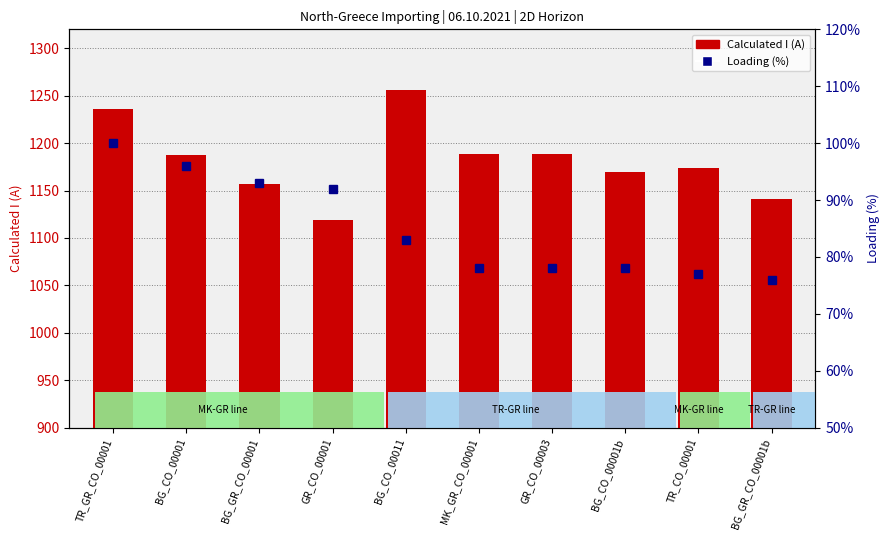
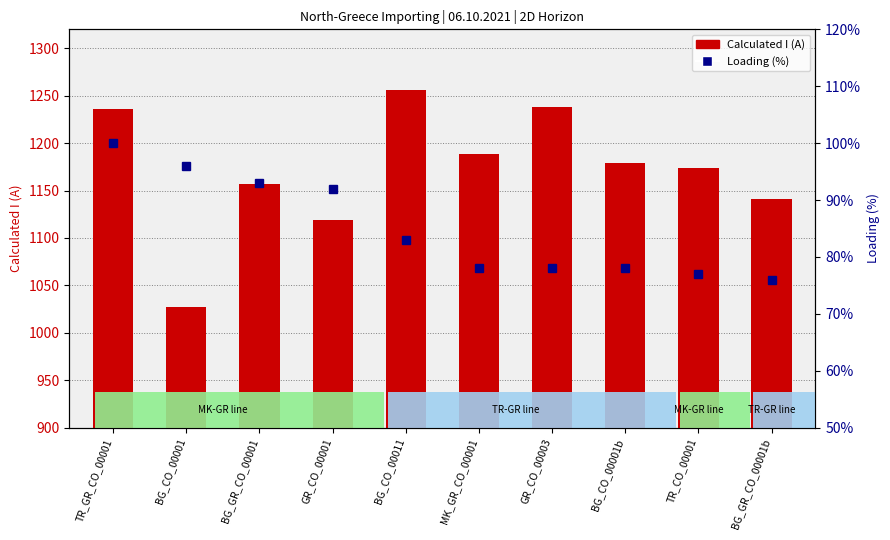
Calculated I (A), BG_CO_00001: 1190 -> 1030
Calculated I (A), GR_CO_00003: 1190 -> 1240
Calculated I (A), BG_CO_00001b: 1170 -> 1180
